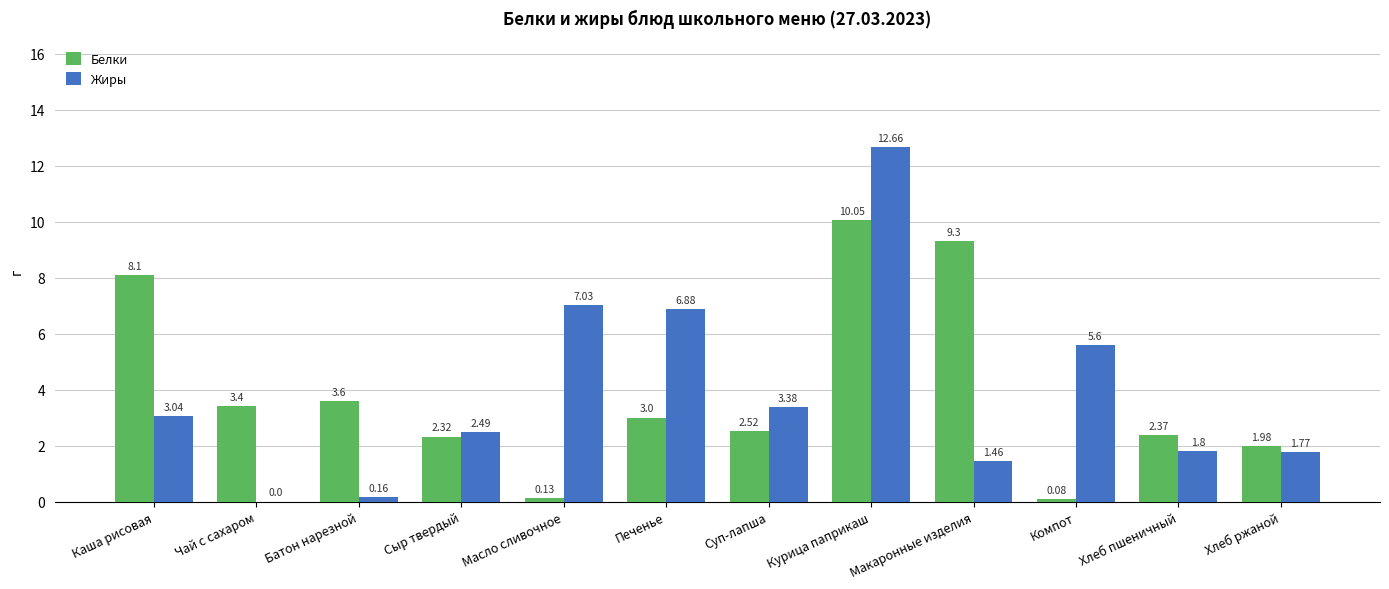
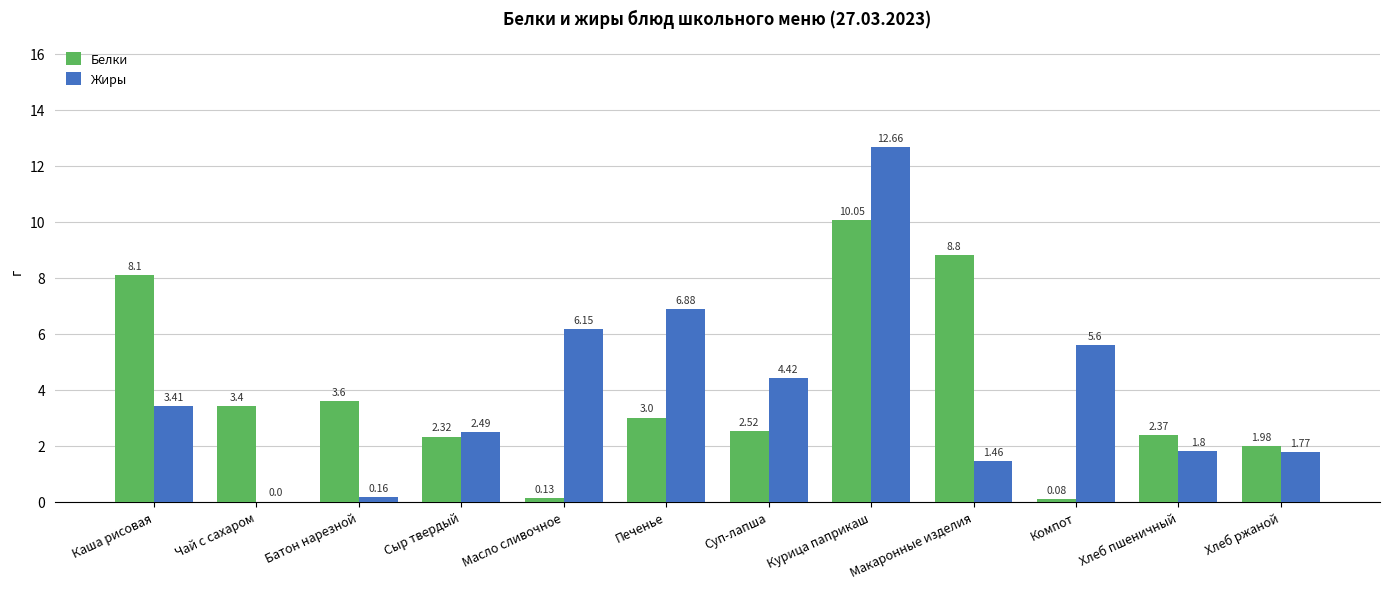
Жиры, Каша рисовая: 3.04 -> 3.41
Жиры, Масло сливочное: 7.03 -> 6.15
Жиры, Суп-лапша: 3.38 -> 4.42
Белки, Макаронные изделия: 9.3 -> 8.8
